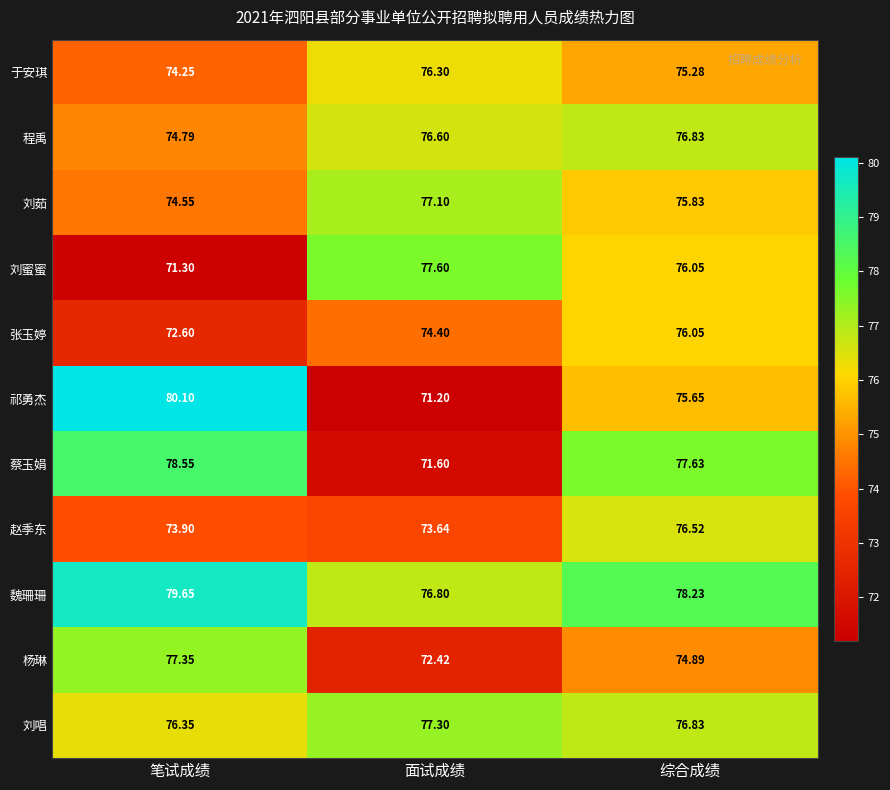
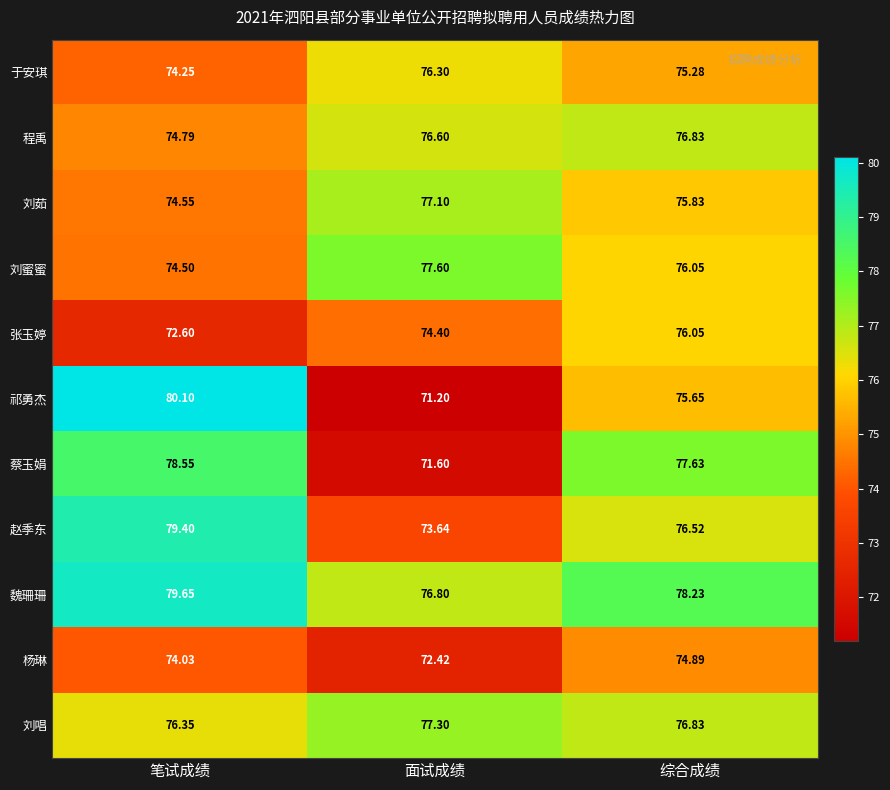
刘蜜蜜, 笔试成绩: 71.30 -> 74.50
赵季东, 笔试成绩: 73.90 -> 79.40
杨琳, 笔试成绩: 77.35 -> 74.03
